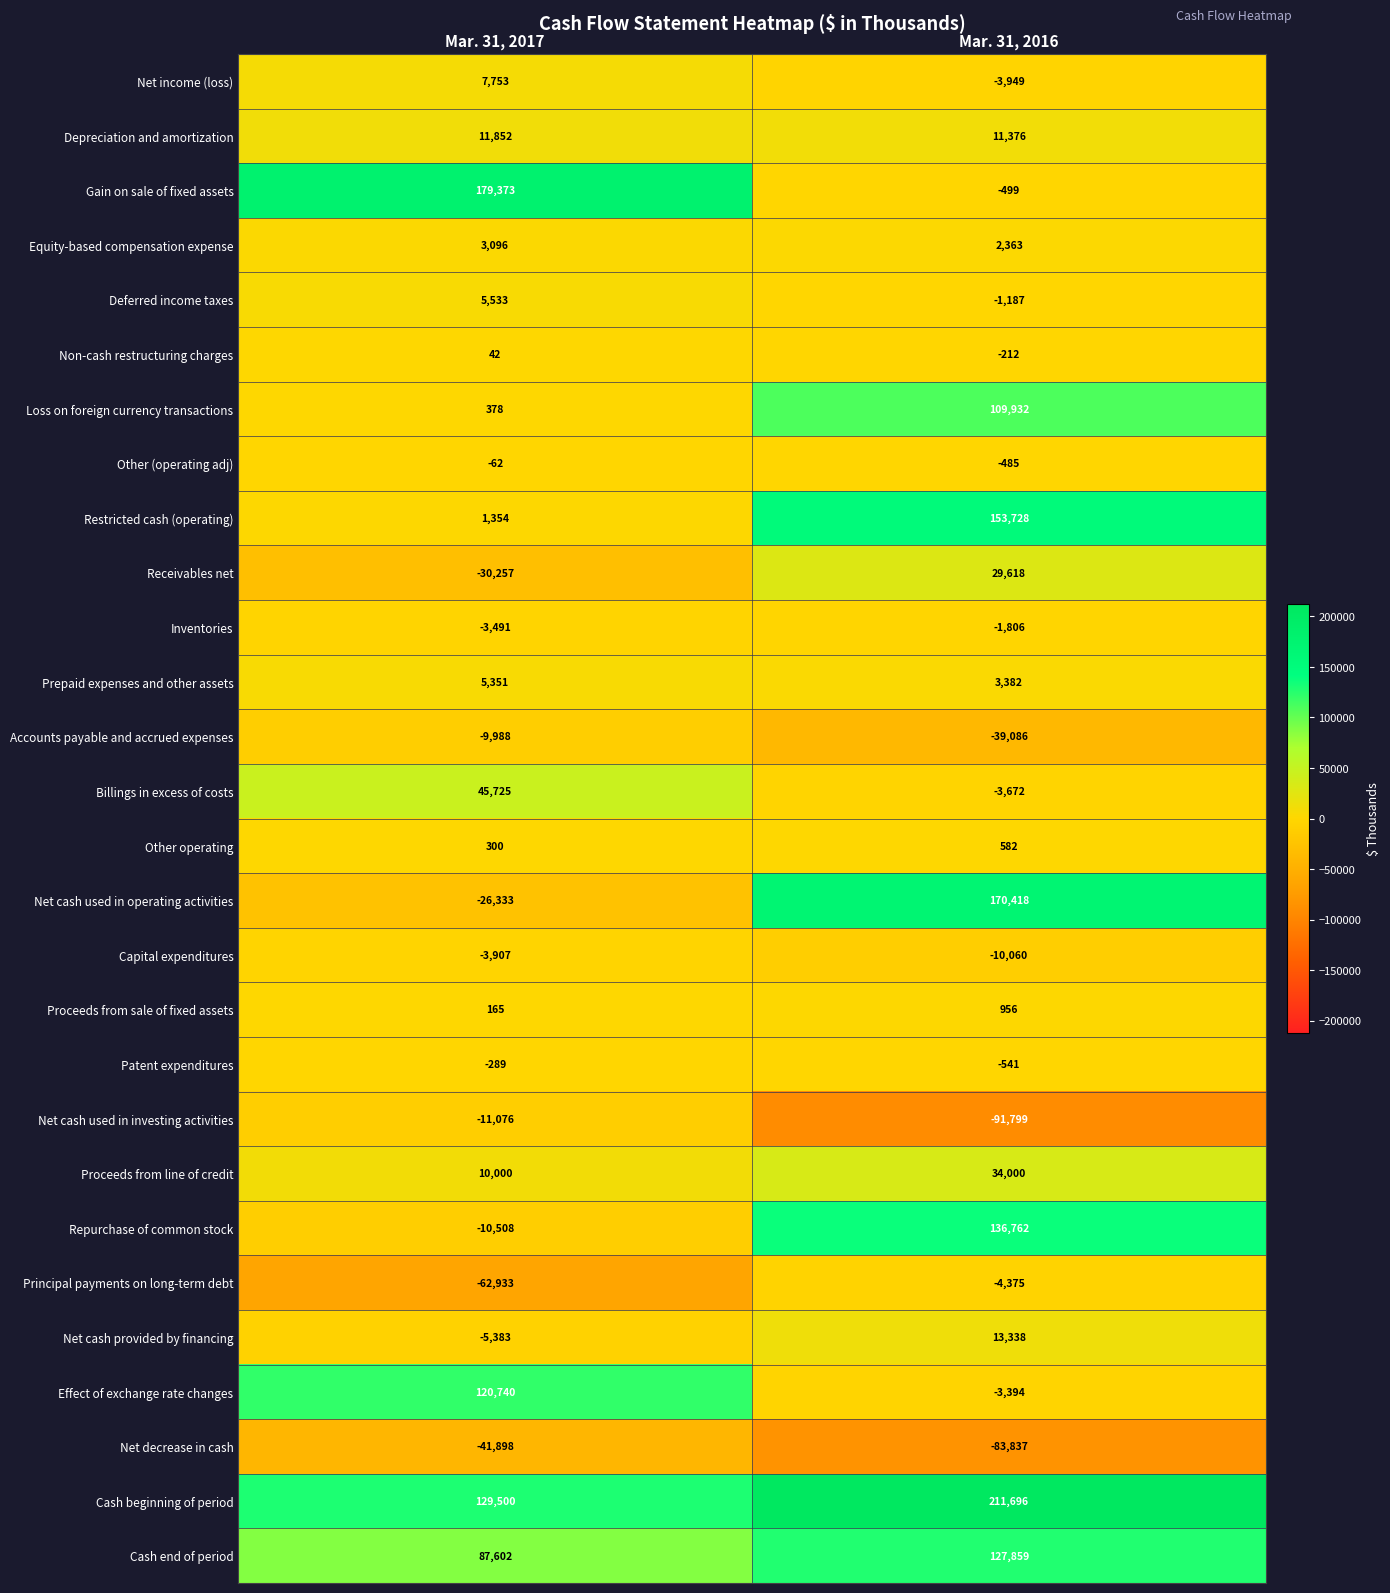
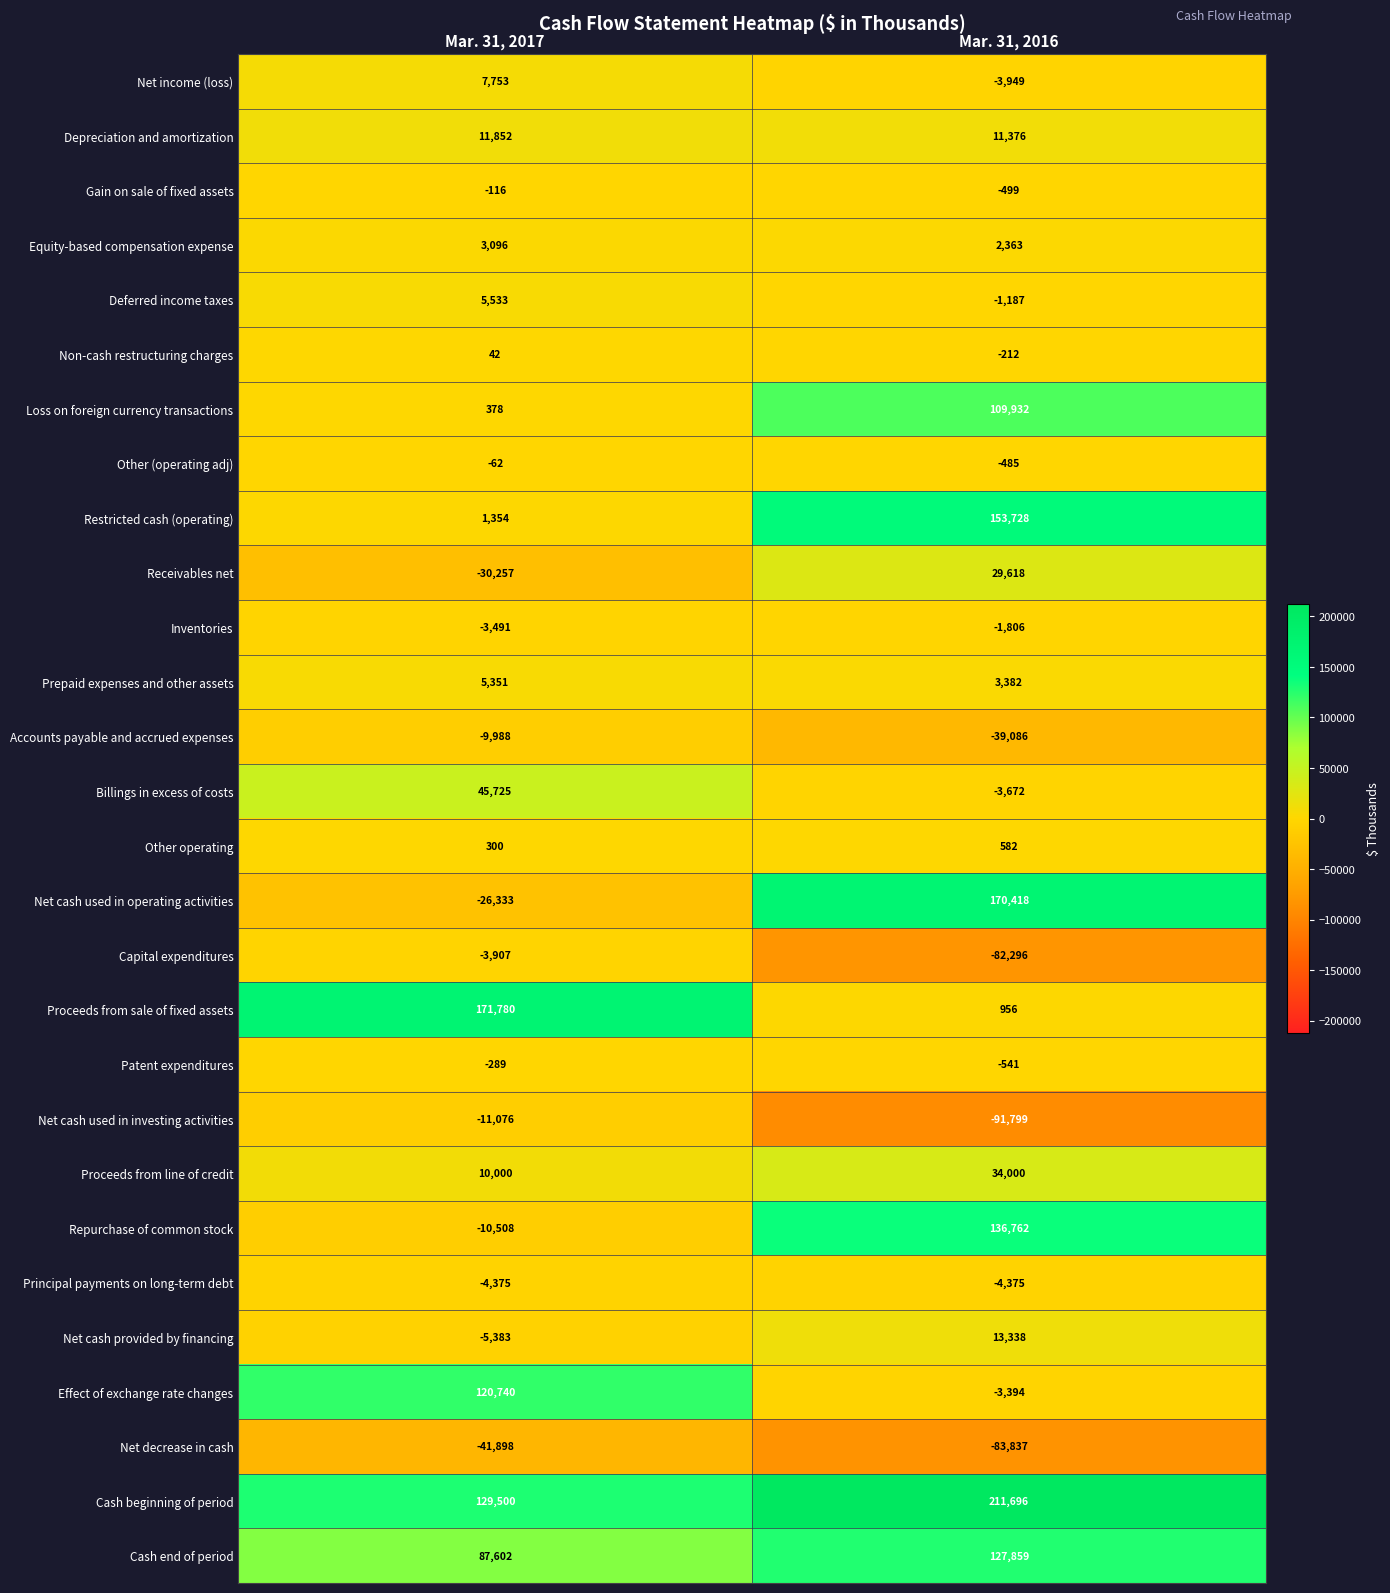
Gain on sale of fixed assets, Mar. 31, 2017: 179,373 -> -116
Capital expenditures, Mar. 31, 2016: -10,060 -> -82,296
Proceeds from sale of fixed assets, Mar. 31, 2017: 165 -> 171,780
Principal payments on long-term debt, Mar. 31, 2017: -62,933 -> -4,375
